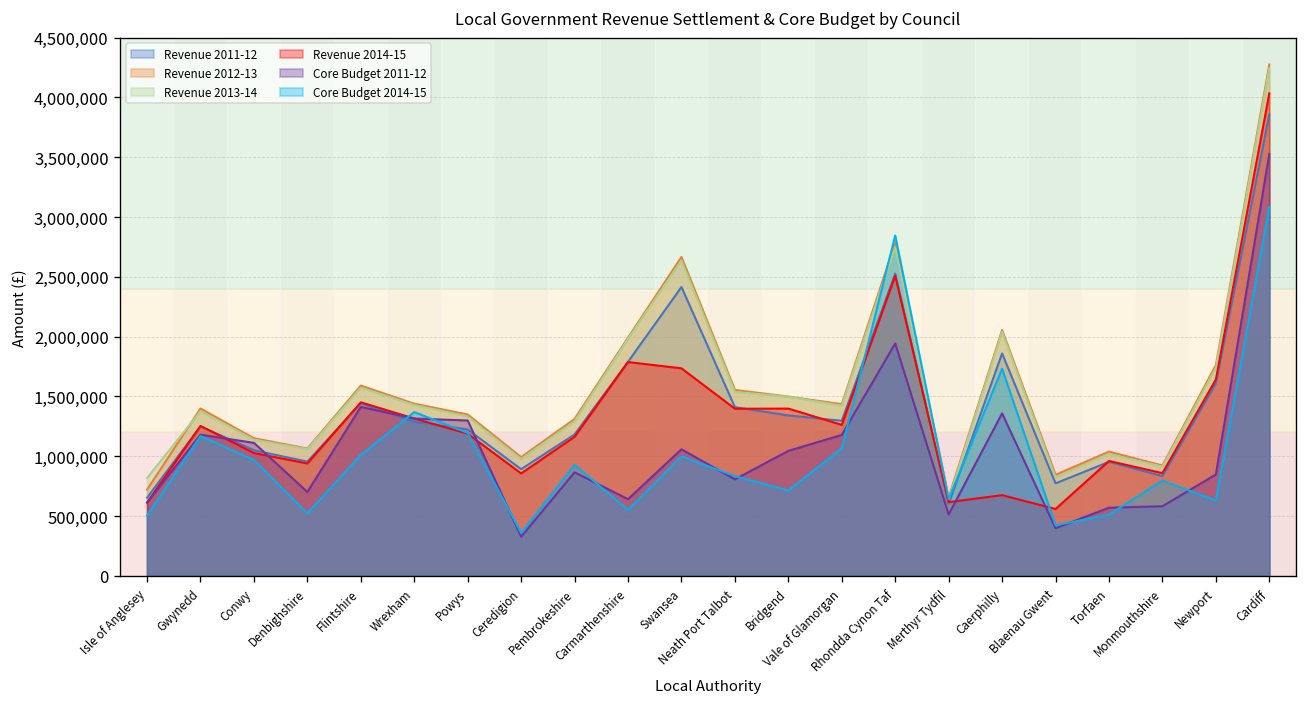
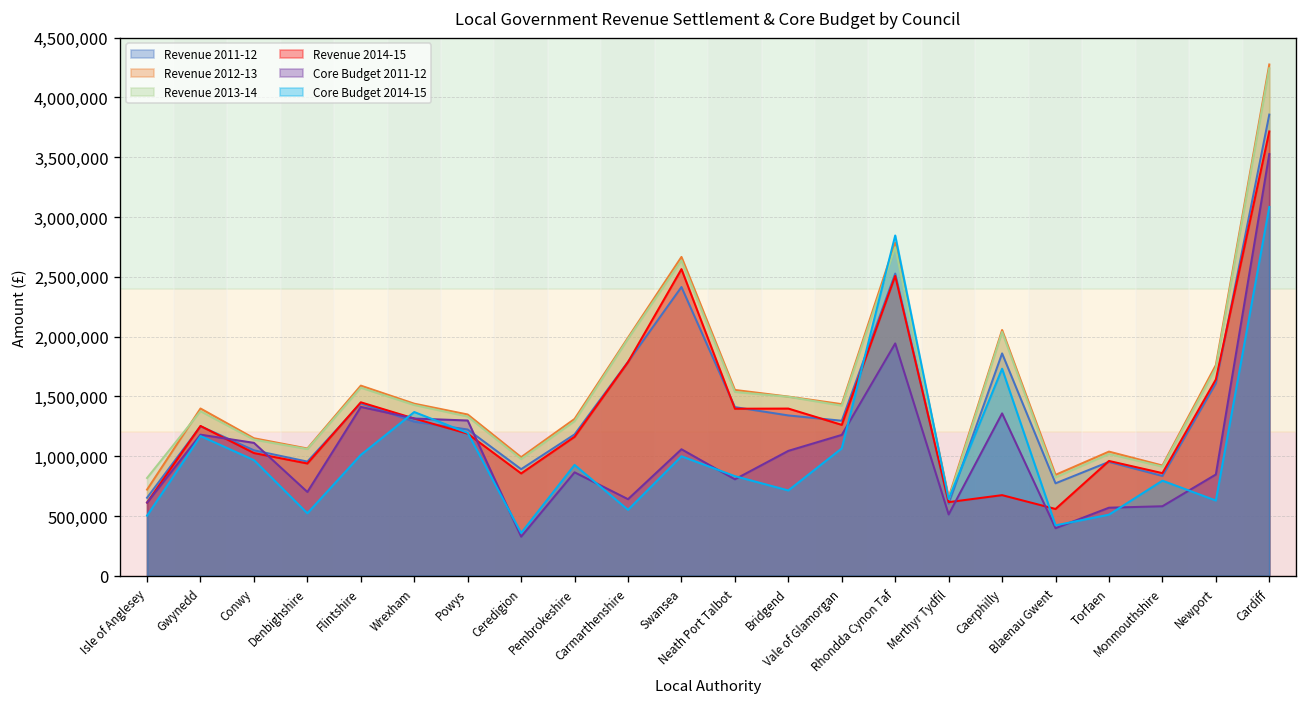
Revenue 2014-15, Swansea: 1,700,000 -> 2,600,000
Revenue 2014-15, Cardiff: 4,000,000 -> 3,700,000
